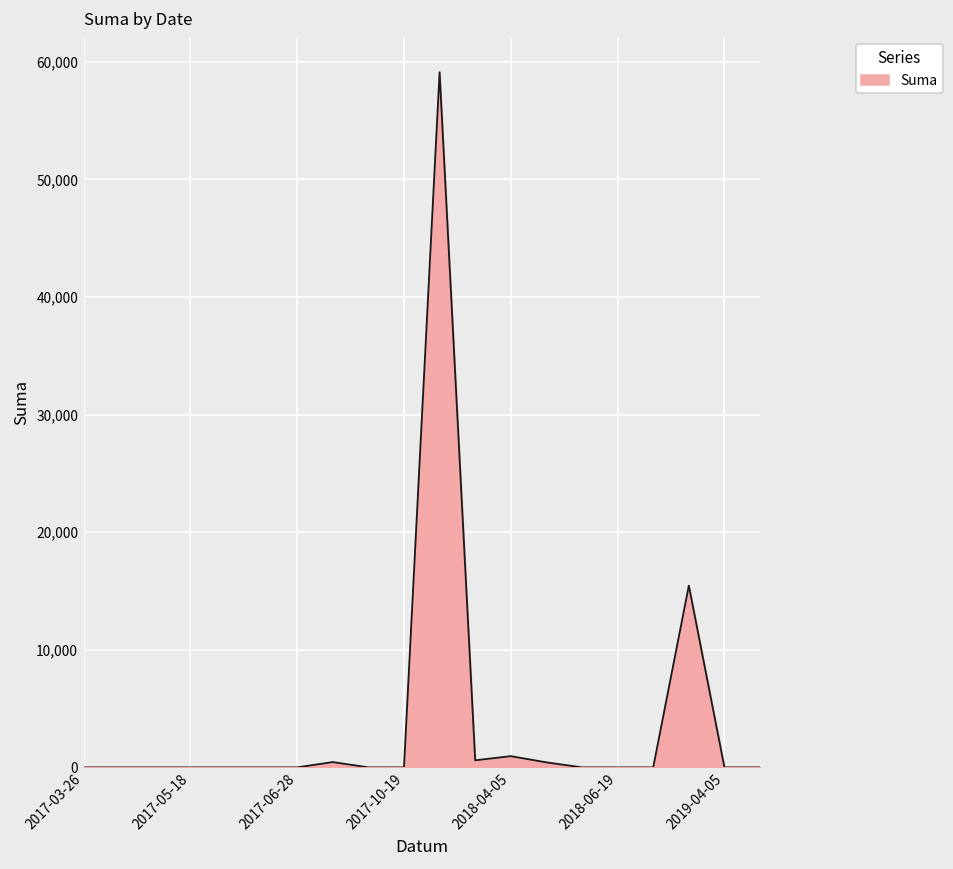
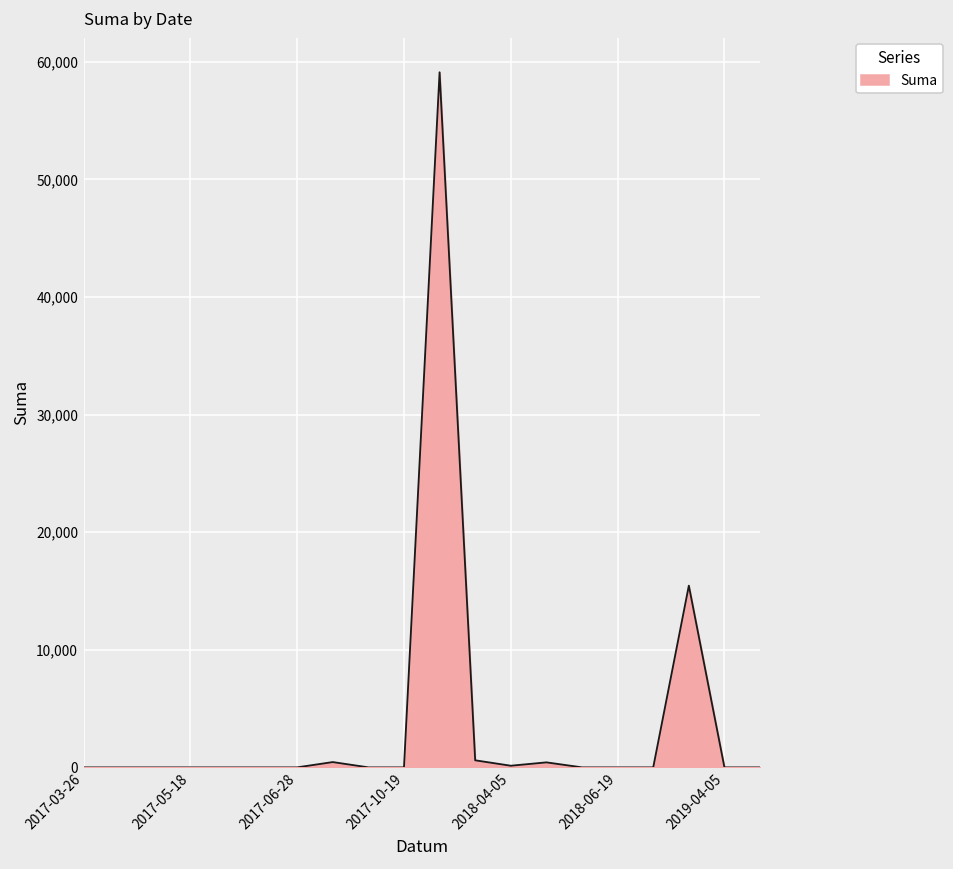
2018-04-05: 1,000 -> 100
